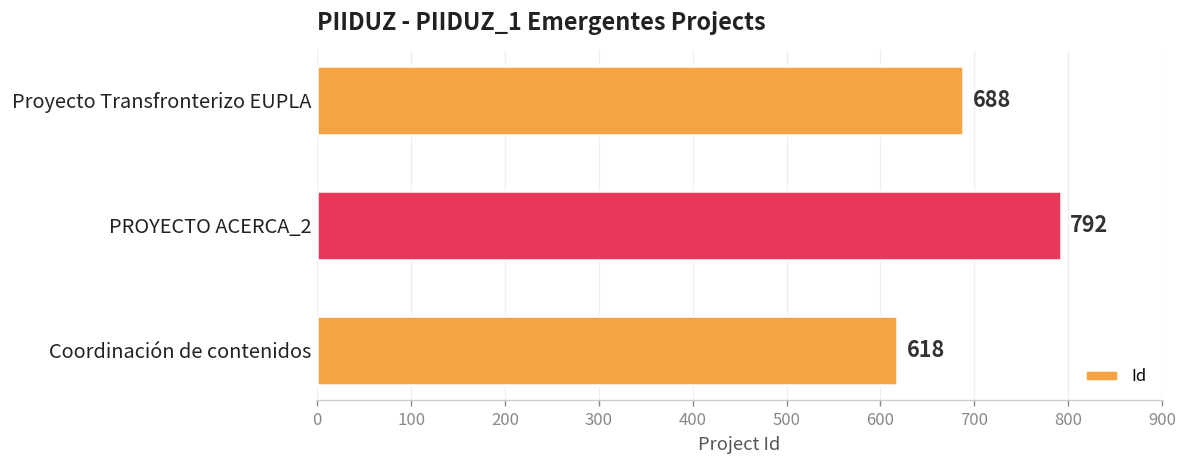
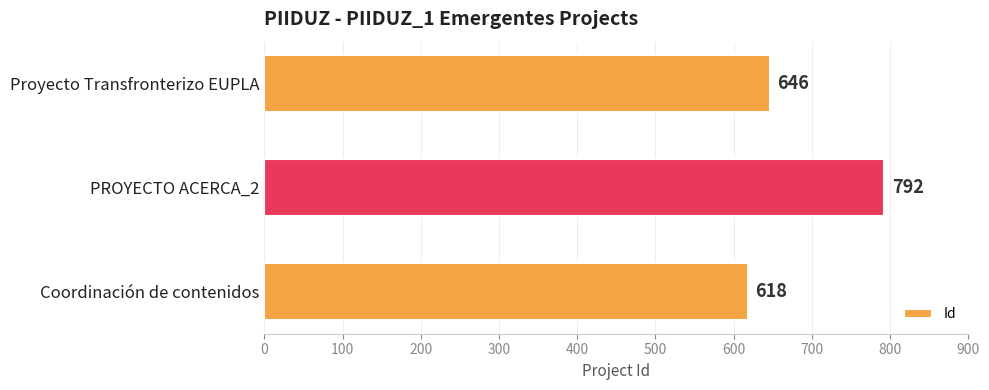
Proyecto Transfronterizo EUPLA: 688 -> 646
